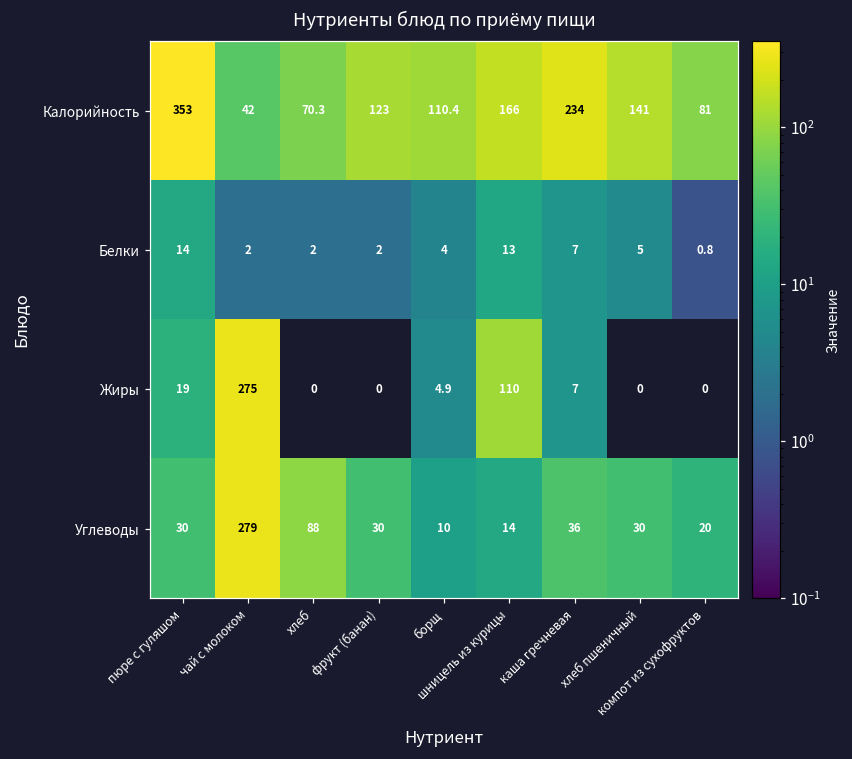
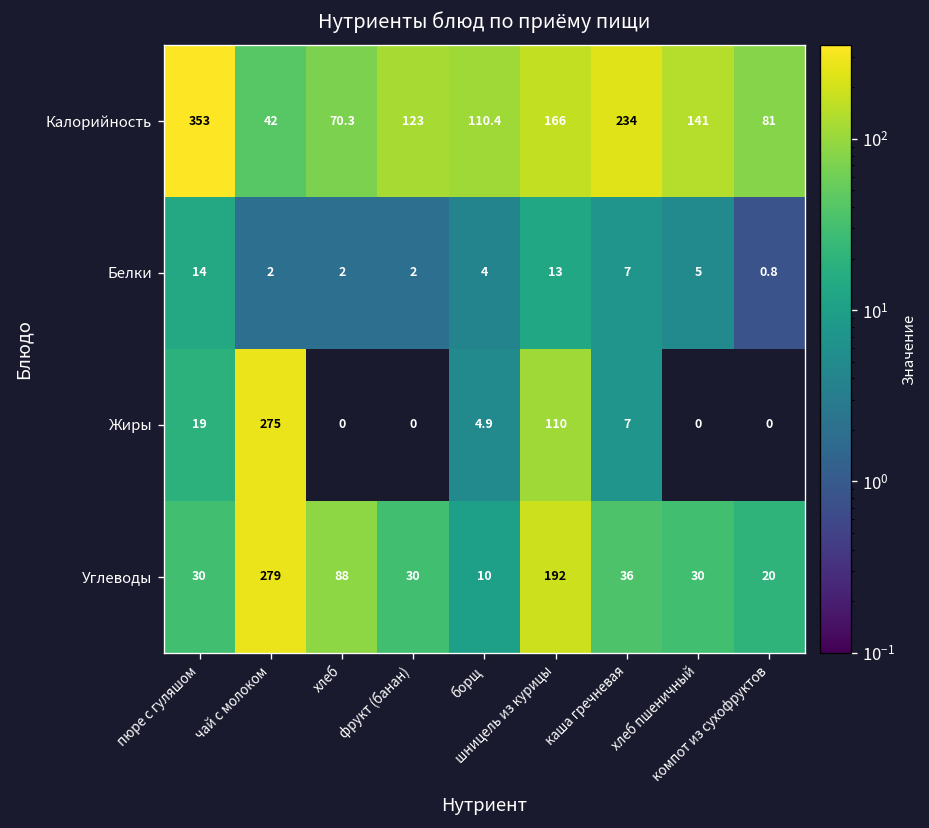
Углеводы, шницель из курицы: 14 -> 192
